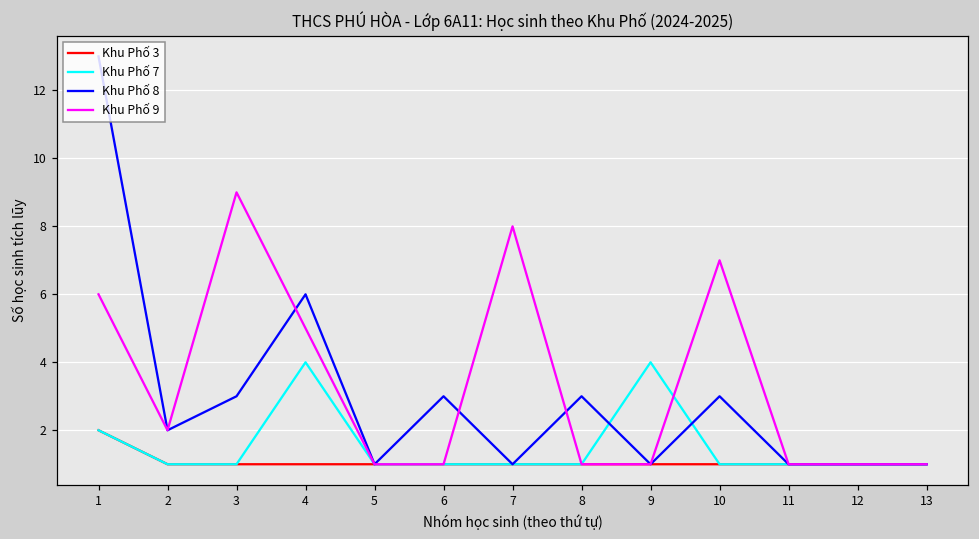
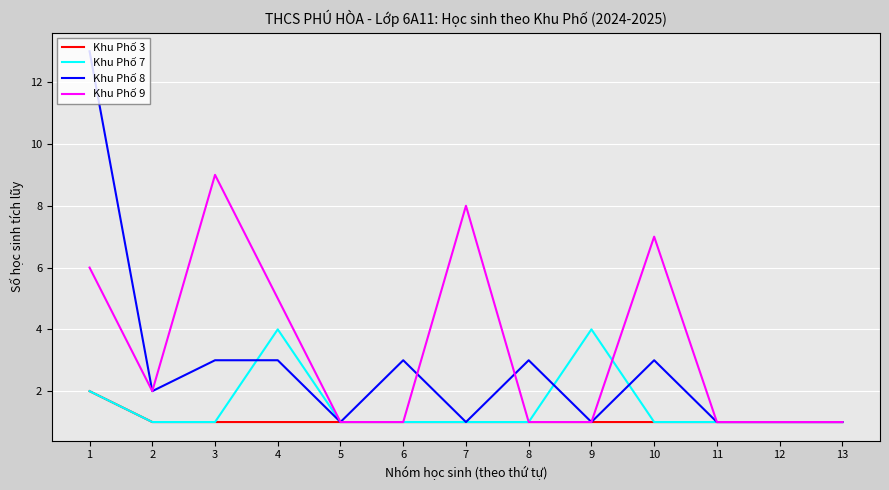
Khu Phố 8, 4: 6 -> 3
